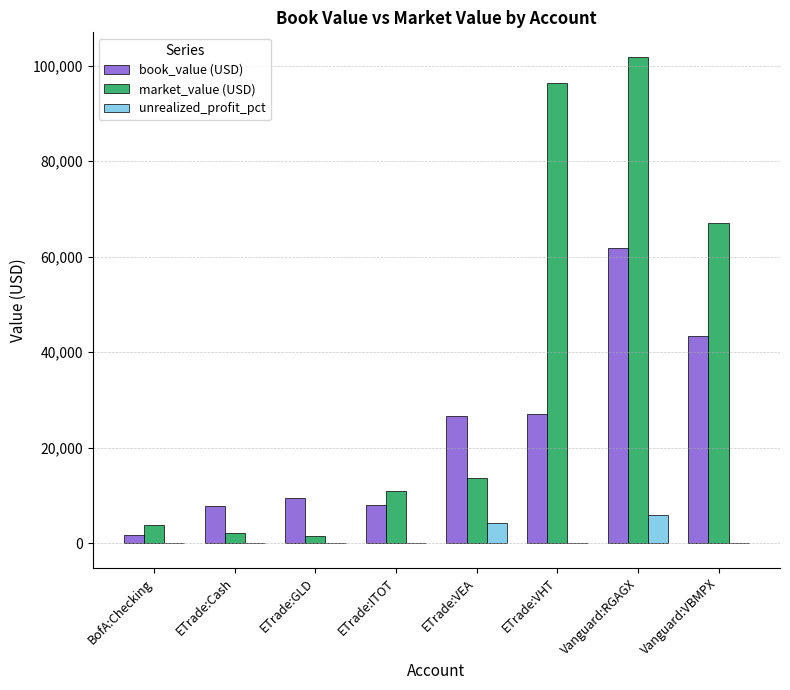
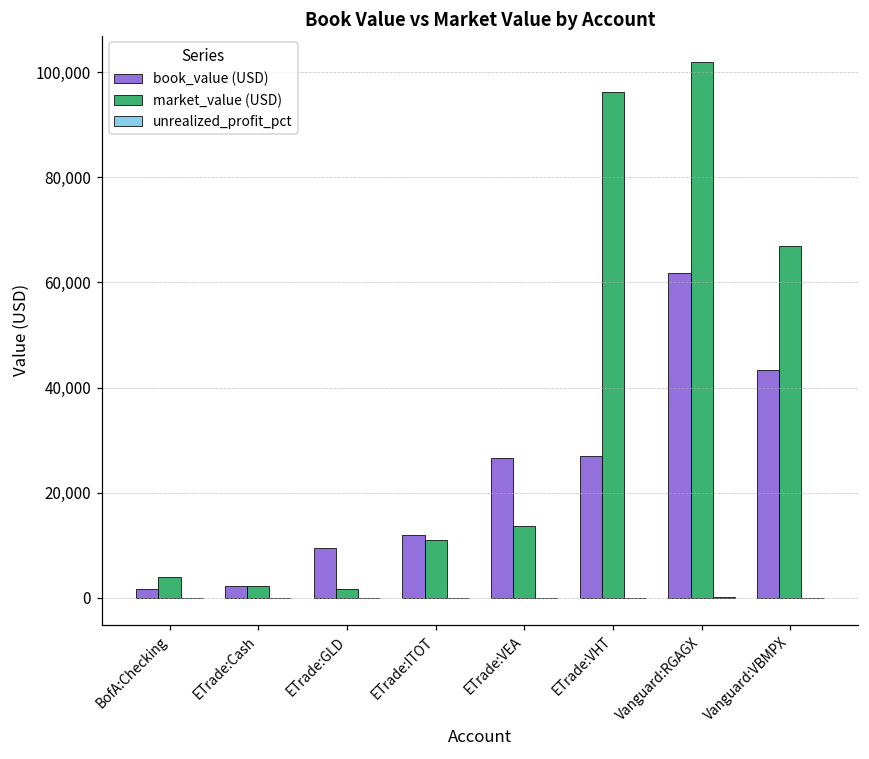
book_value (USD), ETrade:Cash: 8,000 -> 2,000
book_value (USD), ETrade:ITOT: 8,000 -> 12,000
unrealized_profit_pct, ETrade:VEA: 4,000 -> 0
unrealized_profit_pct, Vanguard:RGAGX: 6,000 -> 0
